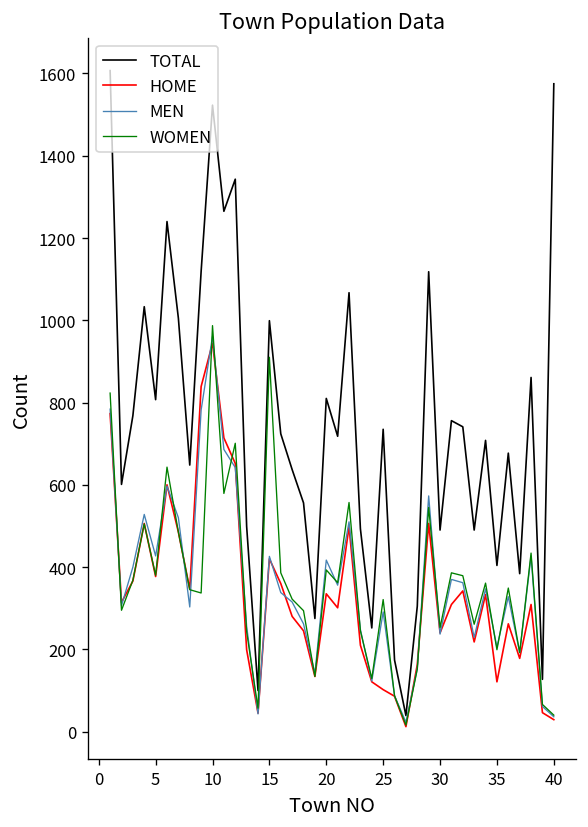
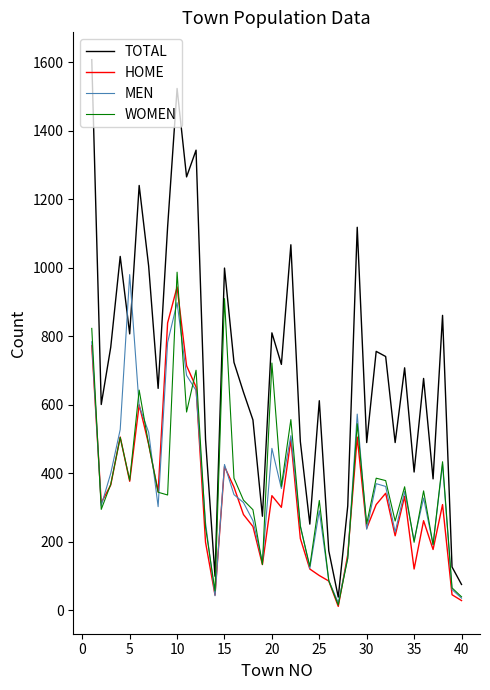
MEN, 5: 430 -> 980
MEN, 10: 960 -> 900
MEN, 20: 420 -> 470
WOMEN, 20: 390 -> 720
TOTAL, 25: 740 -> 610
TOTAL, 40: 1580 -> 80
